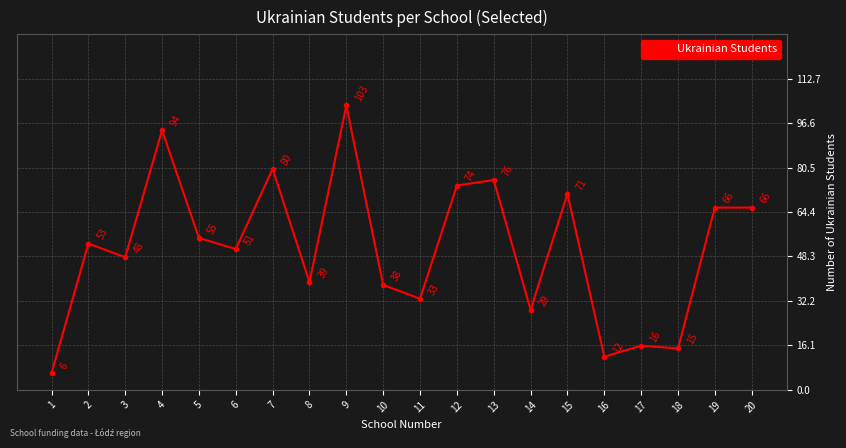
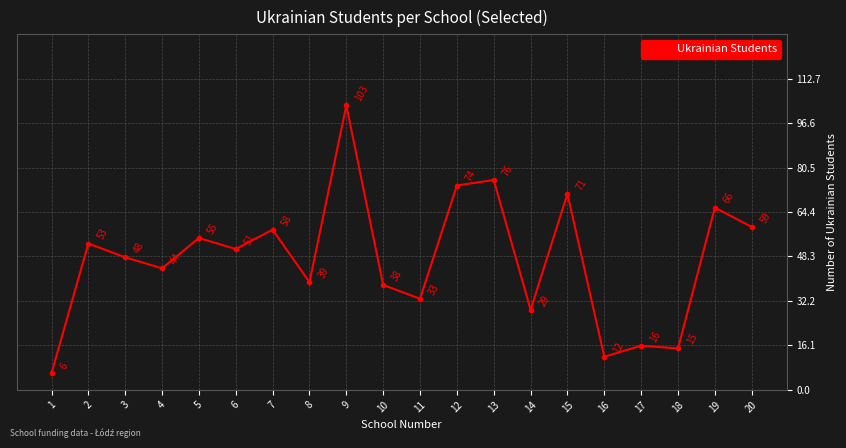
4: 94 -> 44
7: 80 -> 58
20: 66 -> 59
